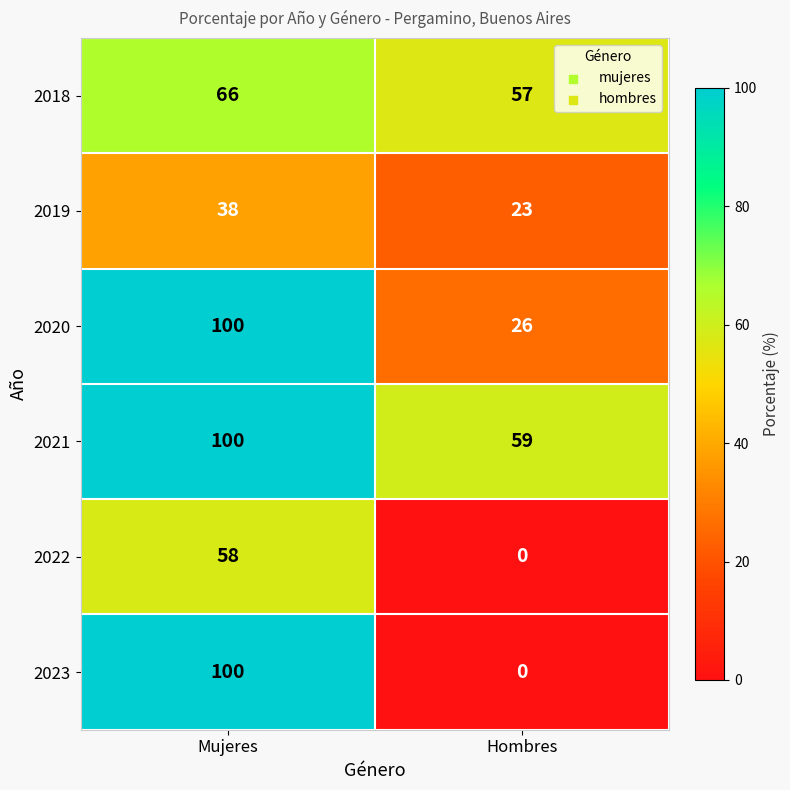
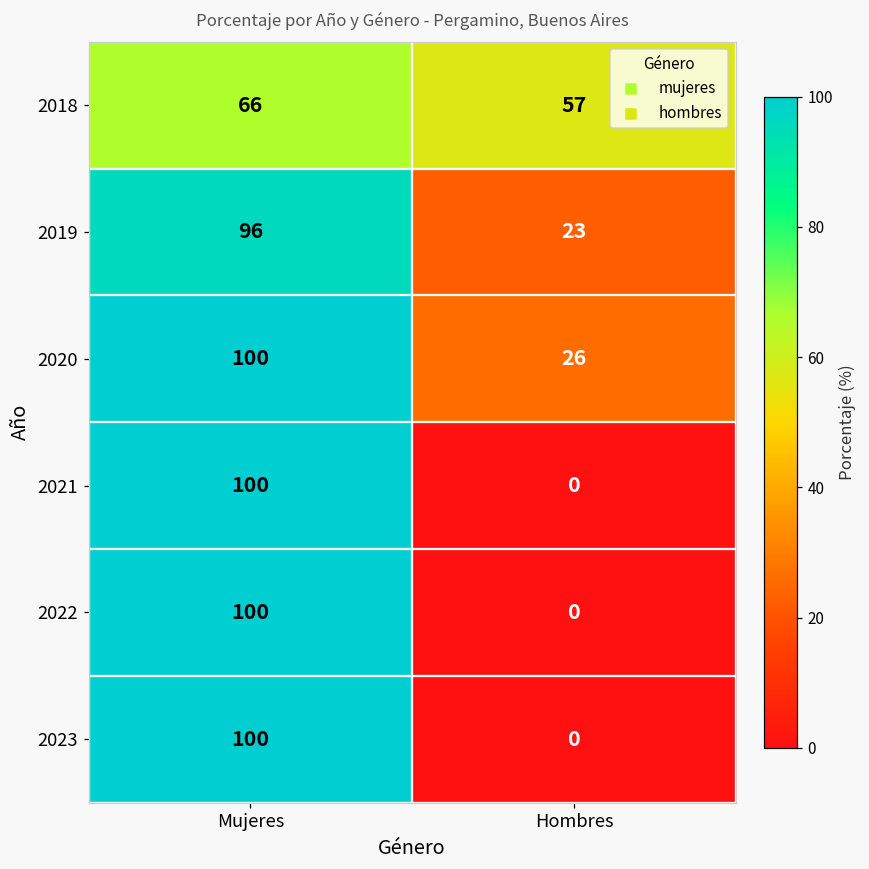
2019, Mujeres: 38 -> 96
2021, Hombres: 59 -> 0
2022, Mujeres: 58 -> 100
